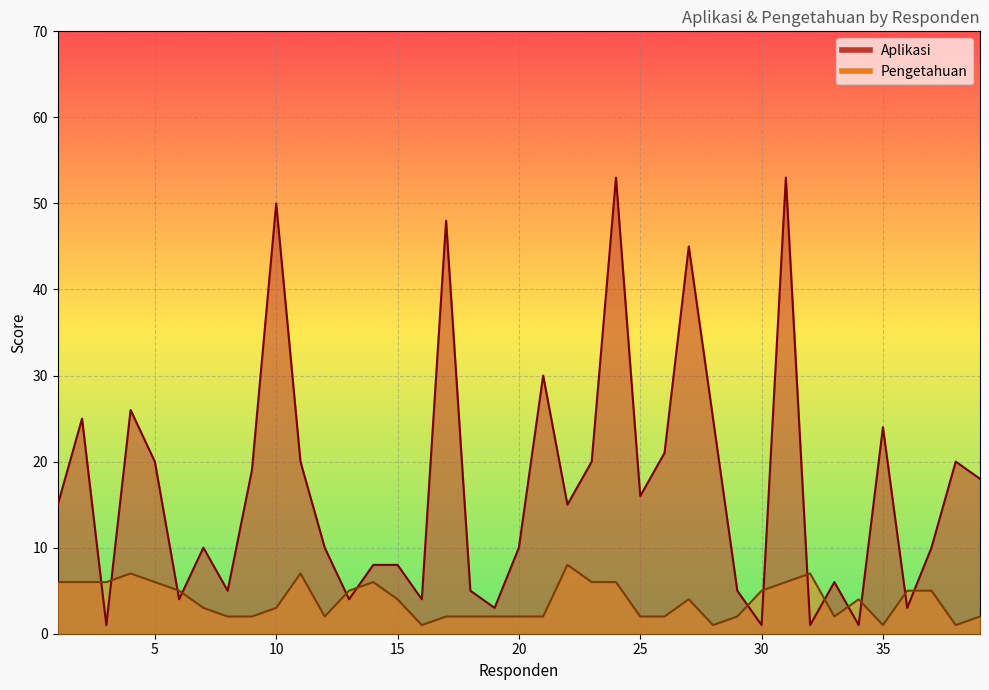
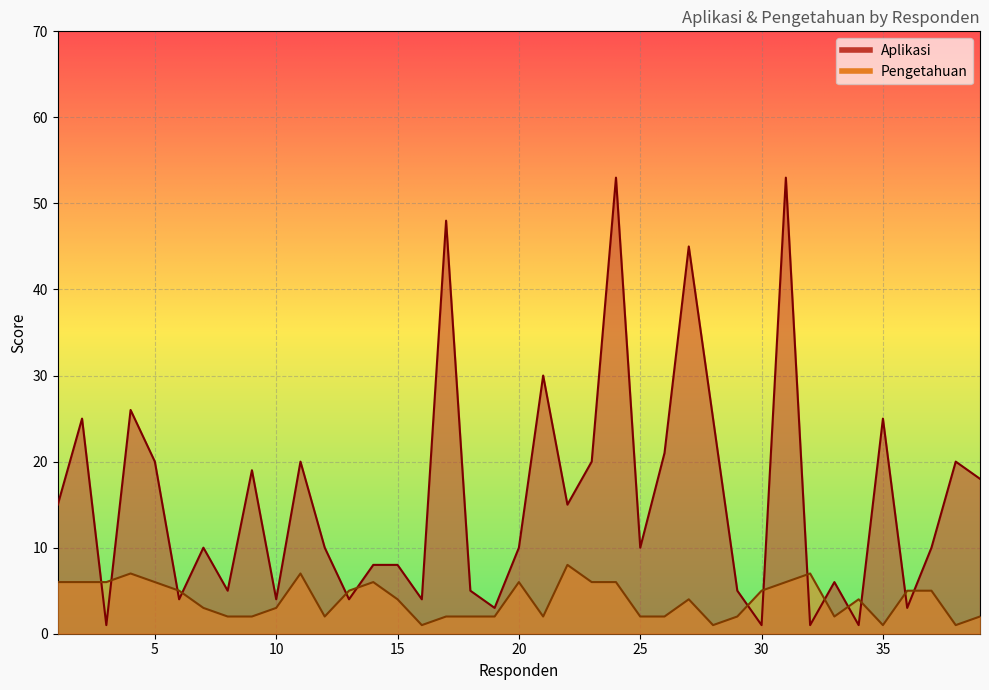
Aplikasi, 10: 50 -> 4
Pengetahuan, 20: 2 -> 6
Aplikasi, 25: 16 -> 10
Aplikasi, 35: 24 -> 25
